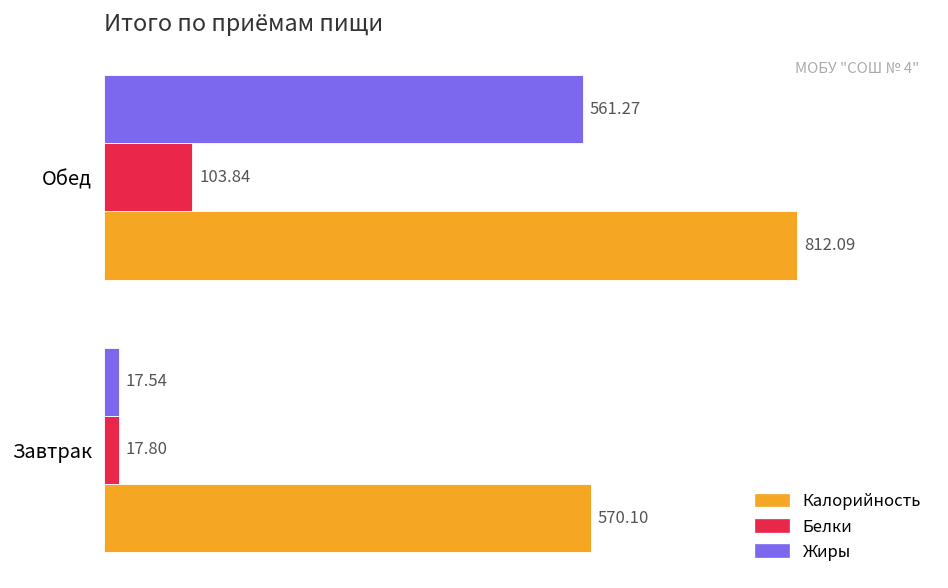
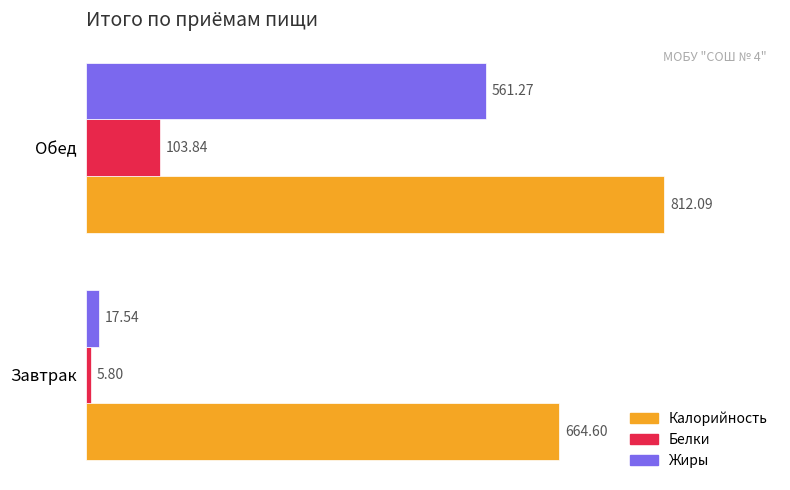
Белки, Завтрак: 17.80 -> 5.80
Калорийность, Завтрак: 570.10 -> 664.60
